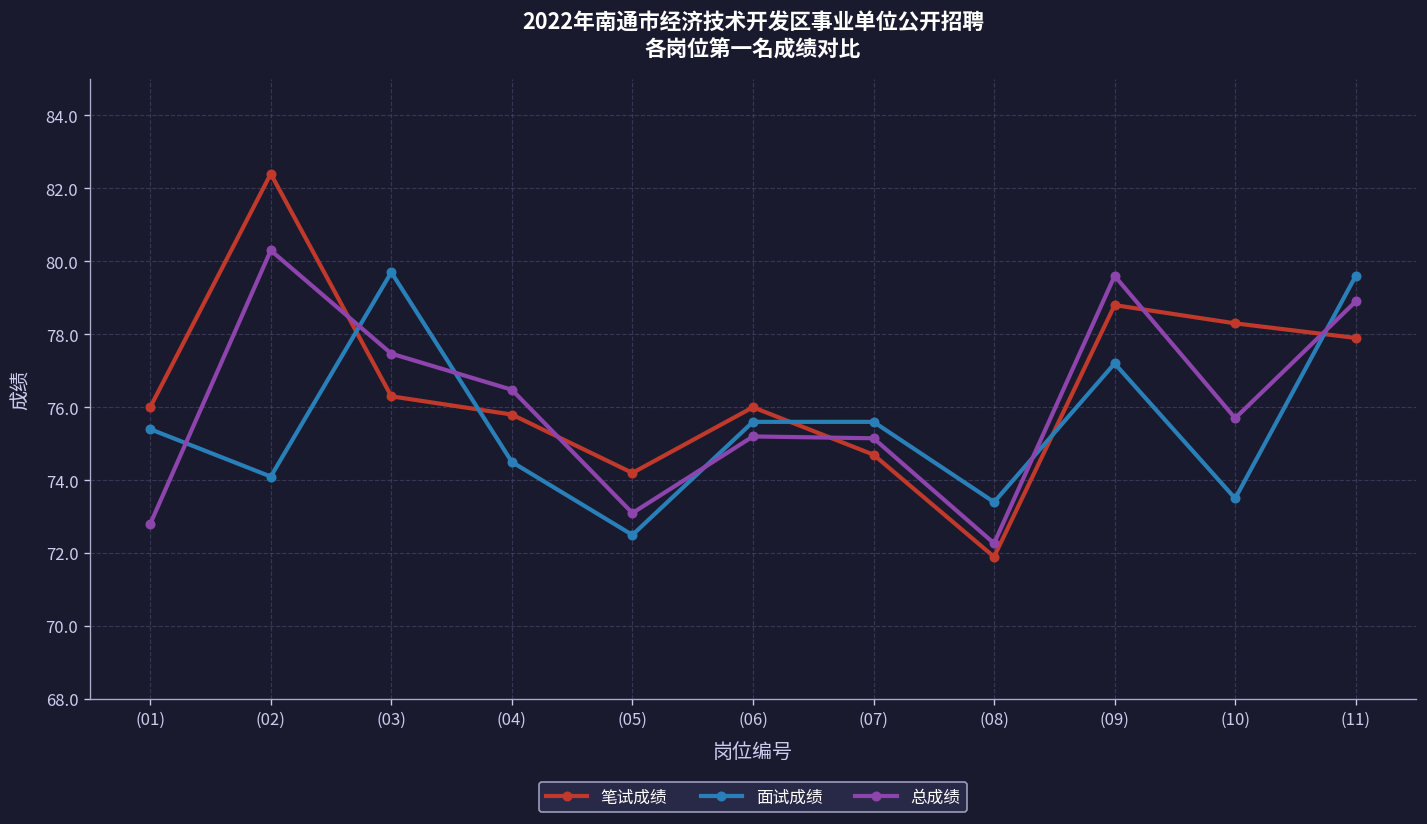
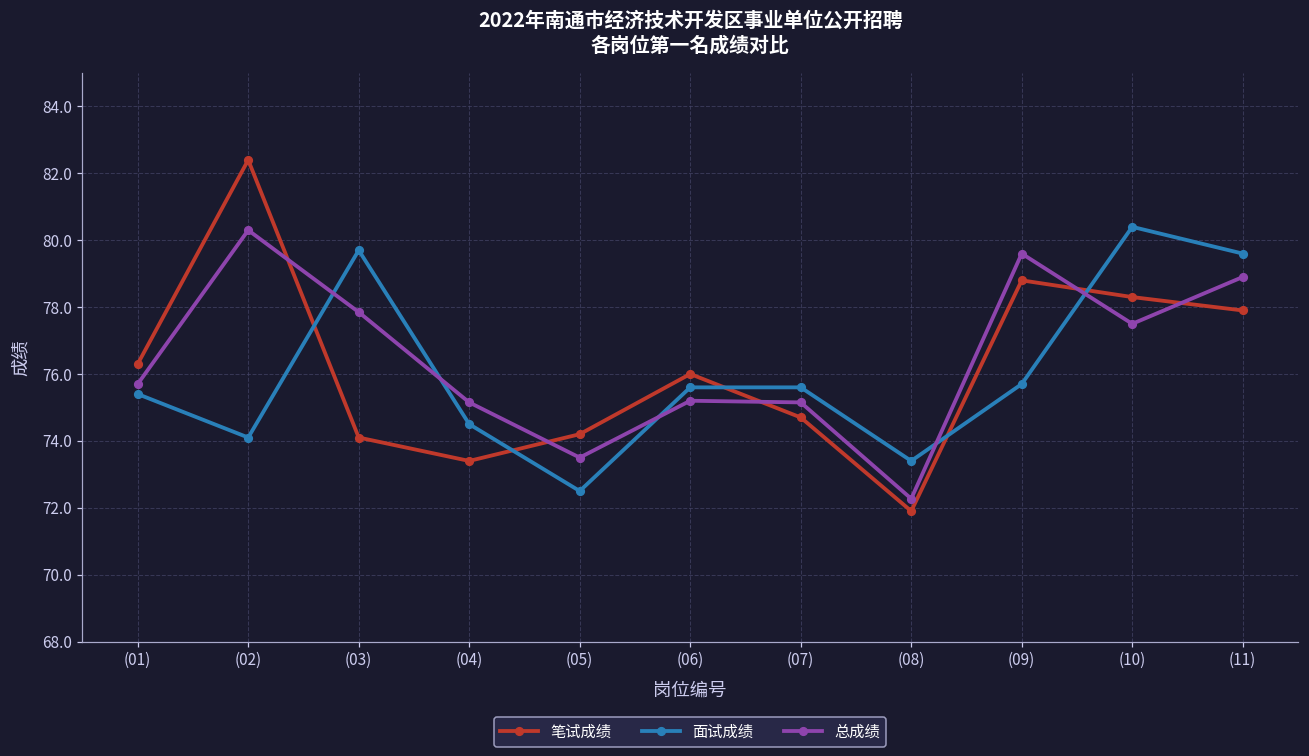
笔试成绩, (01): 76.0 -> 76.3
总成绩, (01): 72.8 -> 75.7
笔试成绩, (03): 76.3 -> 74.1
总成绩, (03): 77.5 -> 77.9
笔试成绩, (04): 75.8 -> 73.4
总成绩, (04): 76.5 -> 75.2
总成绩, (05): 73.1 -> 73.5
面试成绩, (09): 77.2 -> 75.7
面试成绩, (10): 73.5 -> 80.4
总成绩, (10): 75.7 -> 77.5
